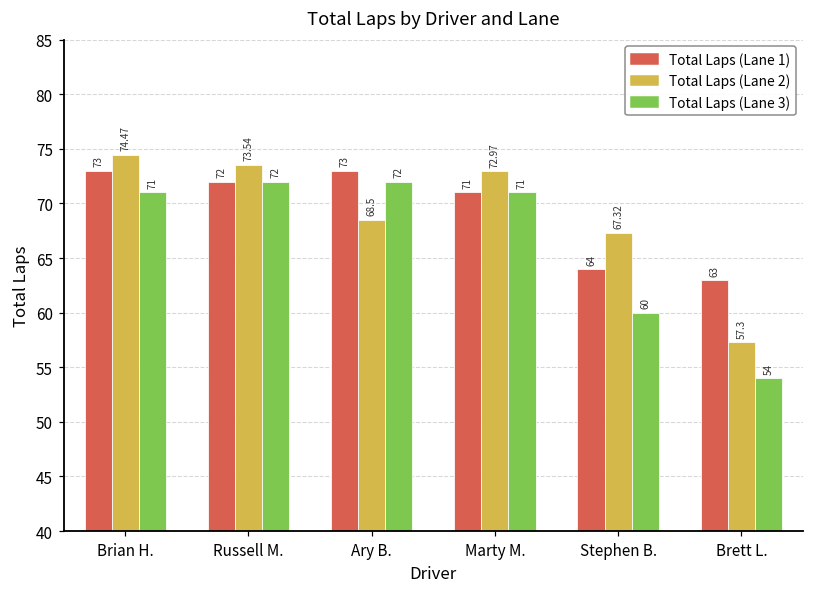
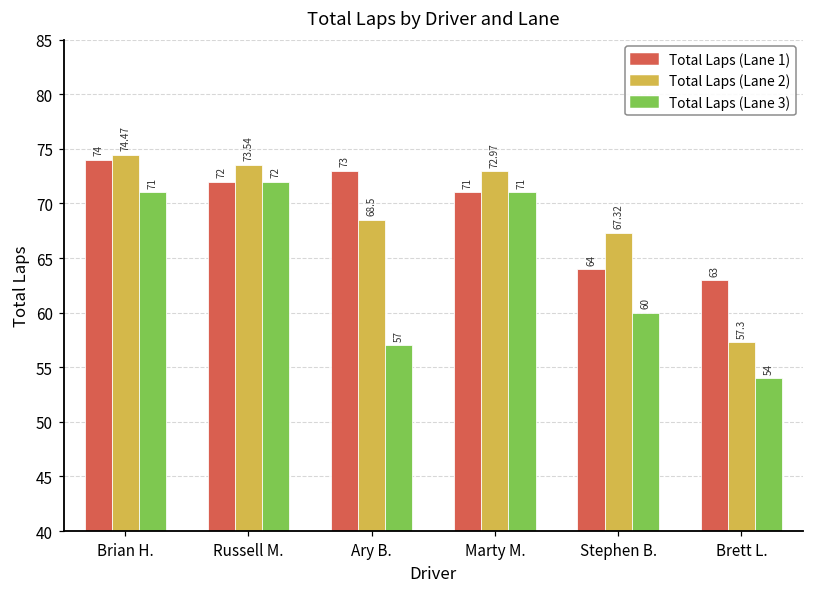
Total Laps (Lane 1), Brian H.: 73 -> 74
Total Laps (Lane 3), Ary B.: 72 -> 57
